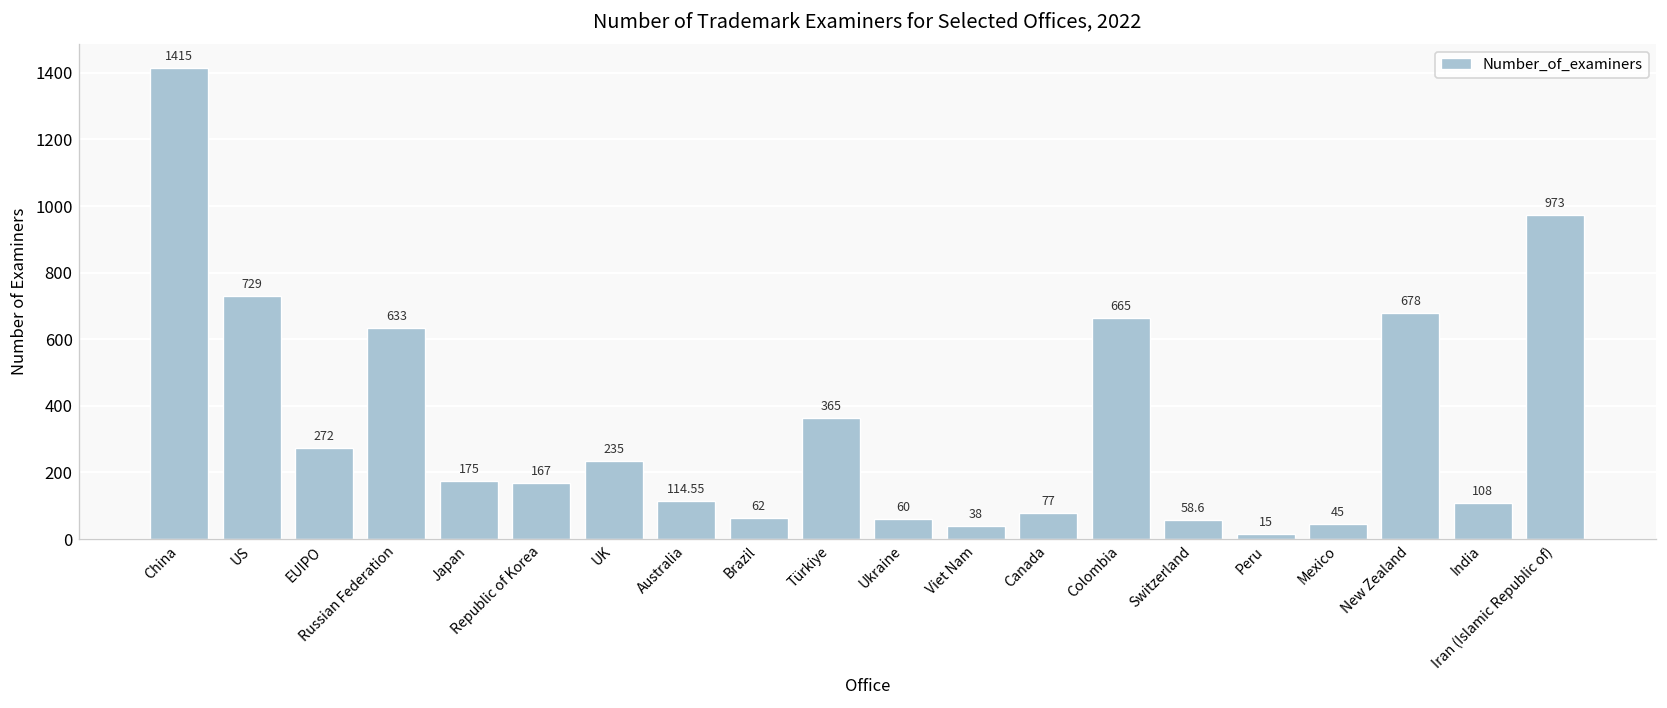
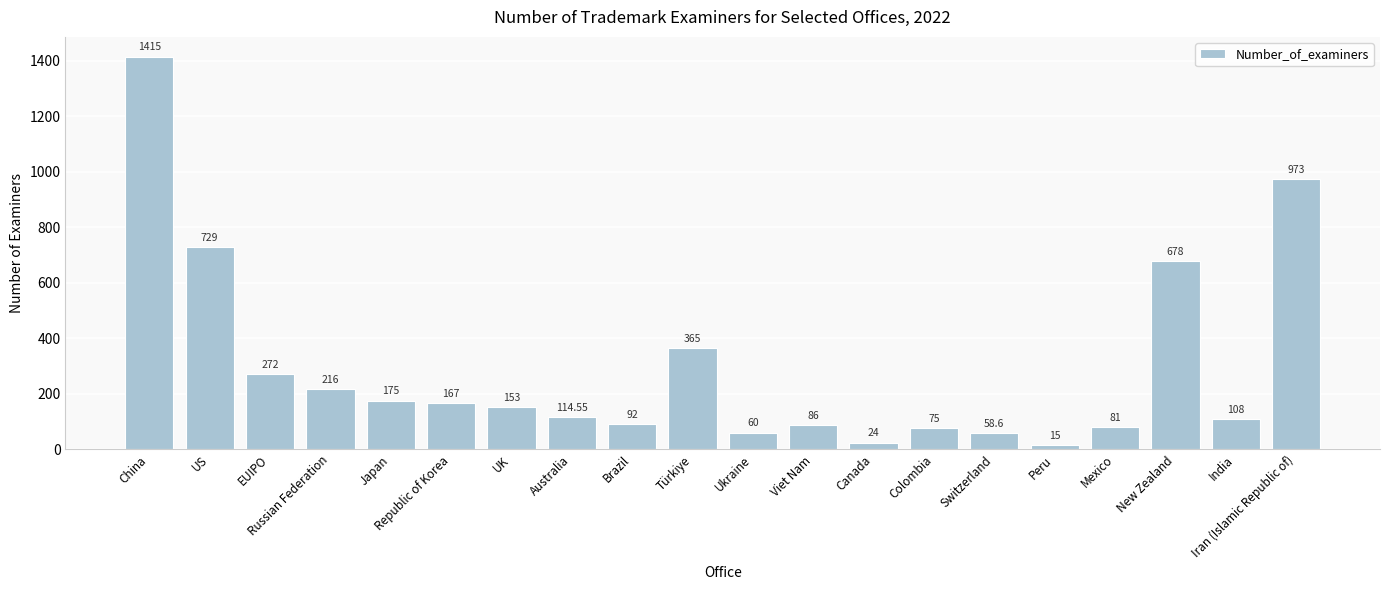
Russian Federation: 633 -> 216
UK: 235 -> 153
Brazil: 62 -> 92
Viet Nam: 38 -> 86
Canada: 77 -> 24
Colombia: 665 -> 75
Mexico: 45 -> 81
